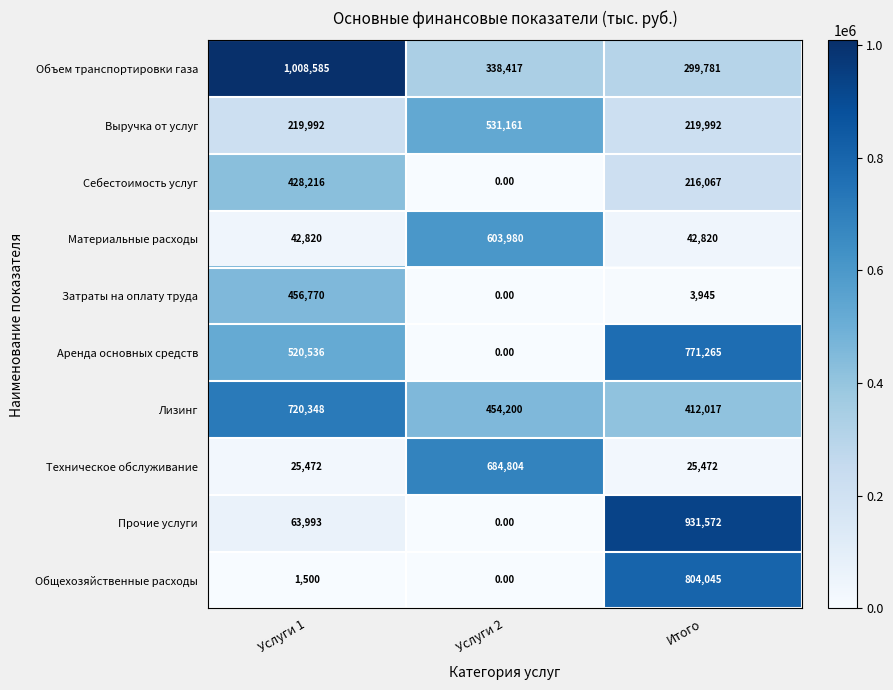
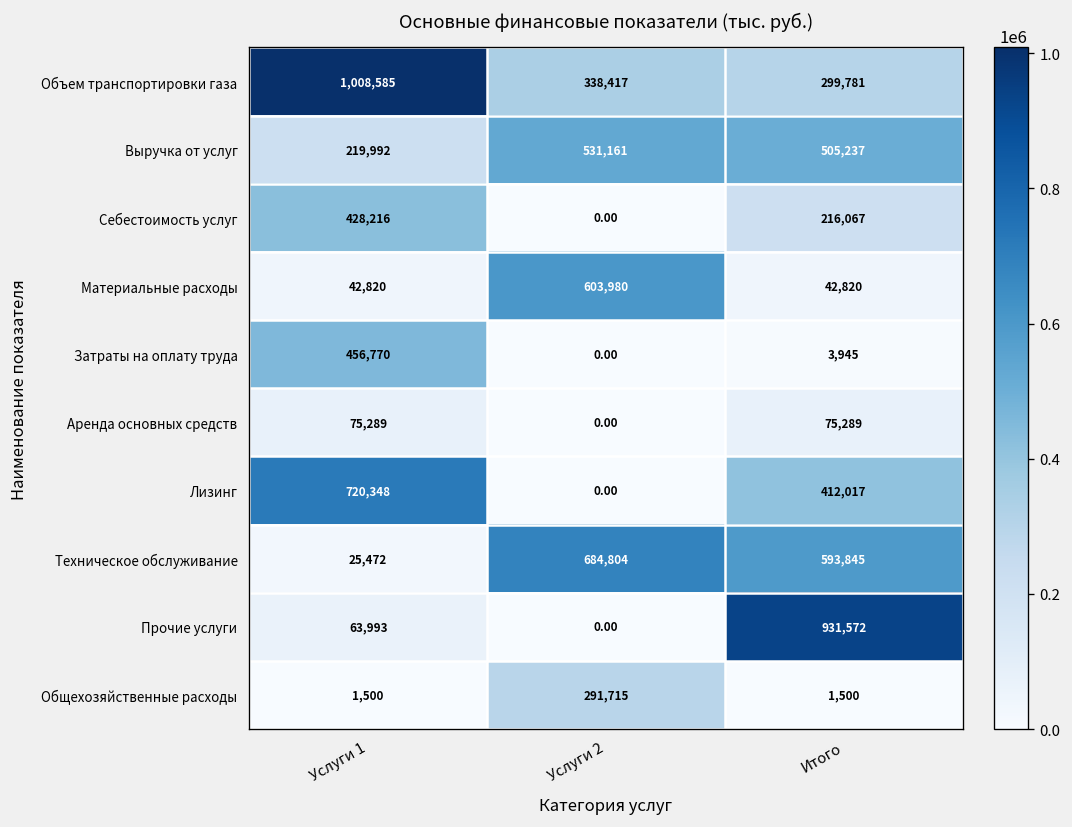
Выручка от услуг, Итого: 219,992 -> 505,237
Аренда основных средств, Услуги 1: 520,536 -> 75,289
Аренда основных средств, Итого: 771,265 -> 75,289
Лизинг, Услуги 2: 454,200 -> 0.00
Техническое обслуживание, Итого: 25,472 -> 593,845
Общехозяйственные расходы, Услуги 2: 0.00 -> 291,715
Общехозяйственные расходы, Итого: 804,045 -> 1,500
